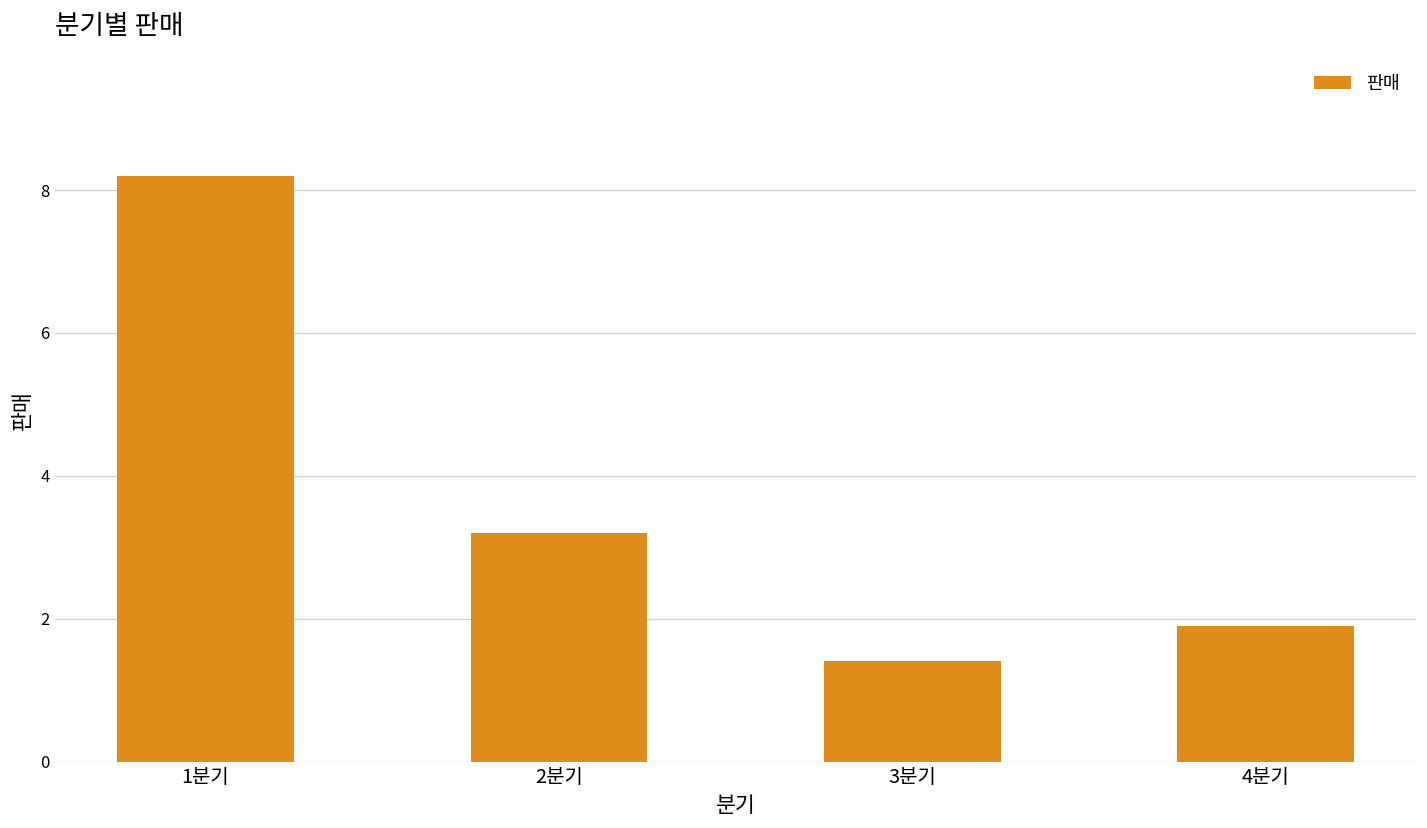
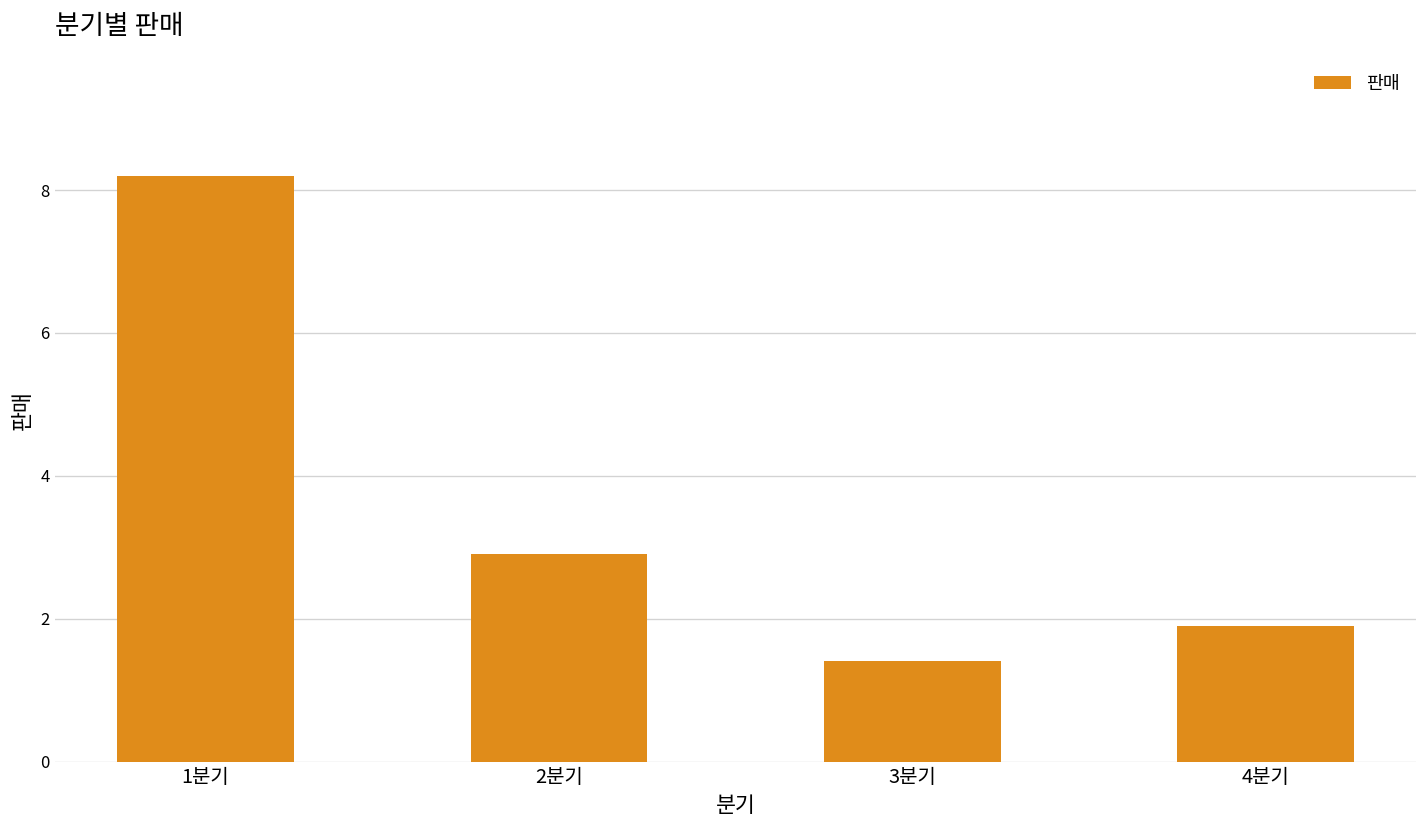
2분기: 3.2 -> 2.9
